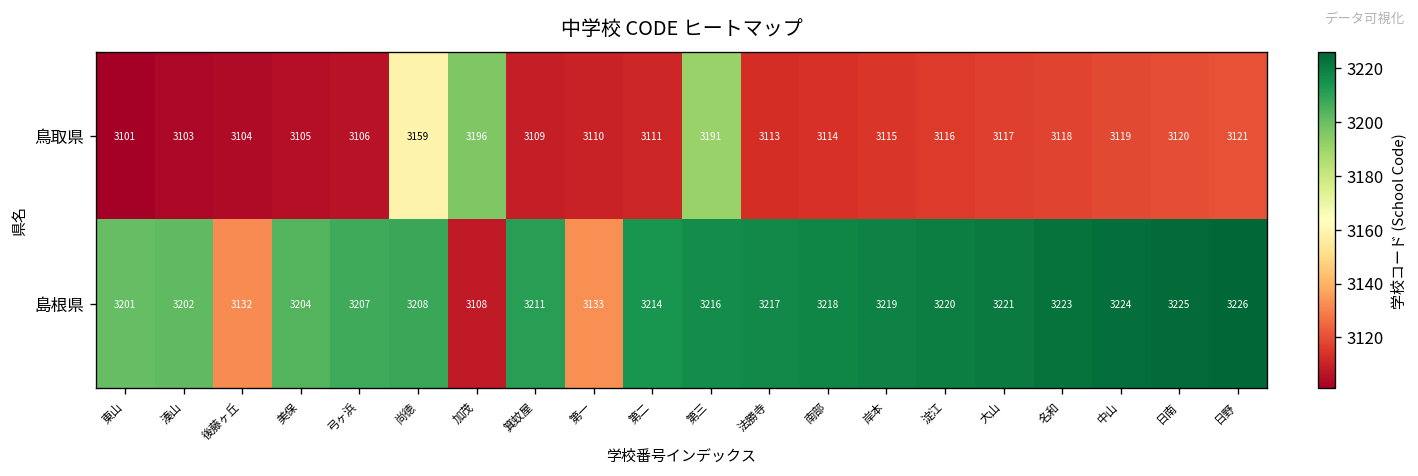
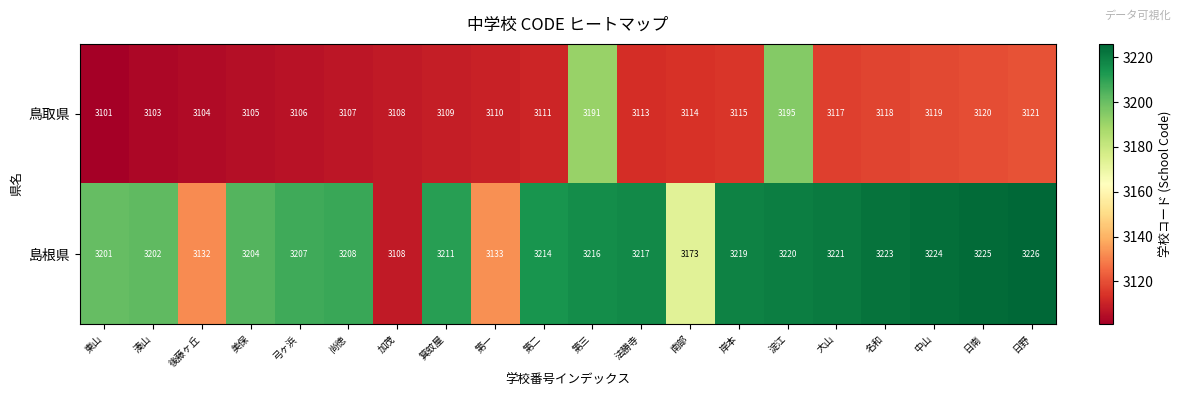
鳥取県, 尚徳: 3159 -> 3107
鳥取県, 加茂: 3196 -> 3108
鳥取県, 淀江: 3116 -> 3195
島根県, 南部: 3218 -> 3173
